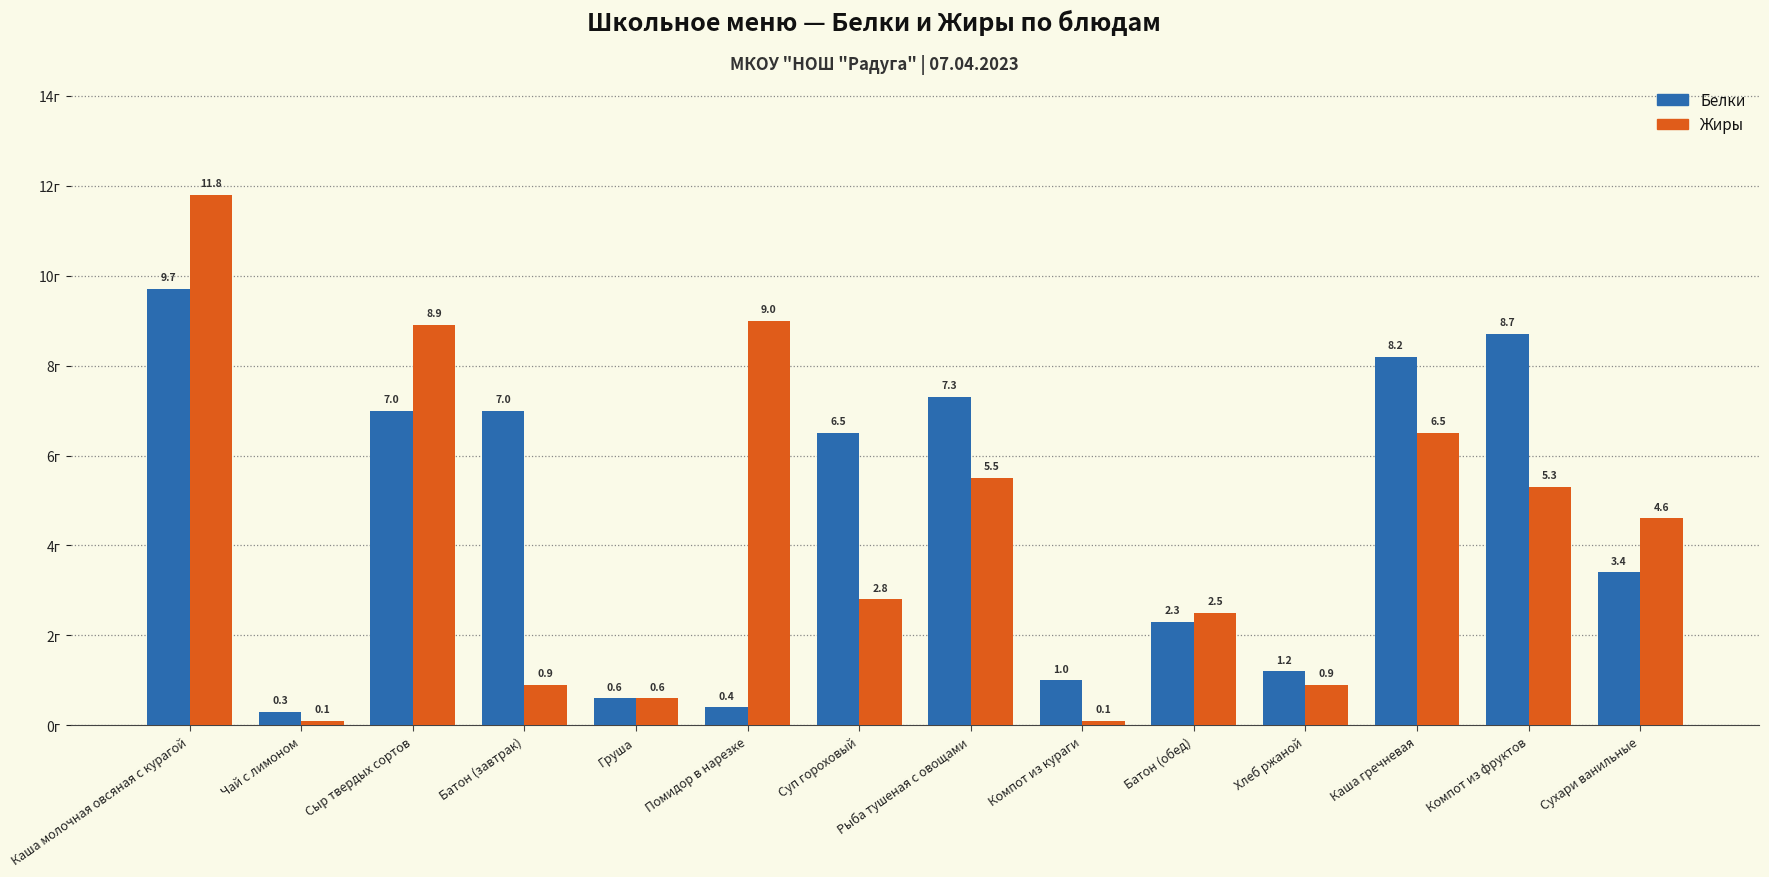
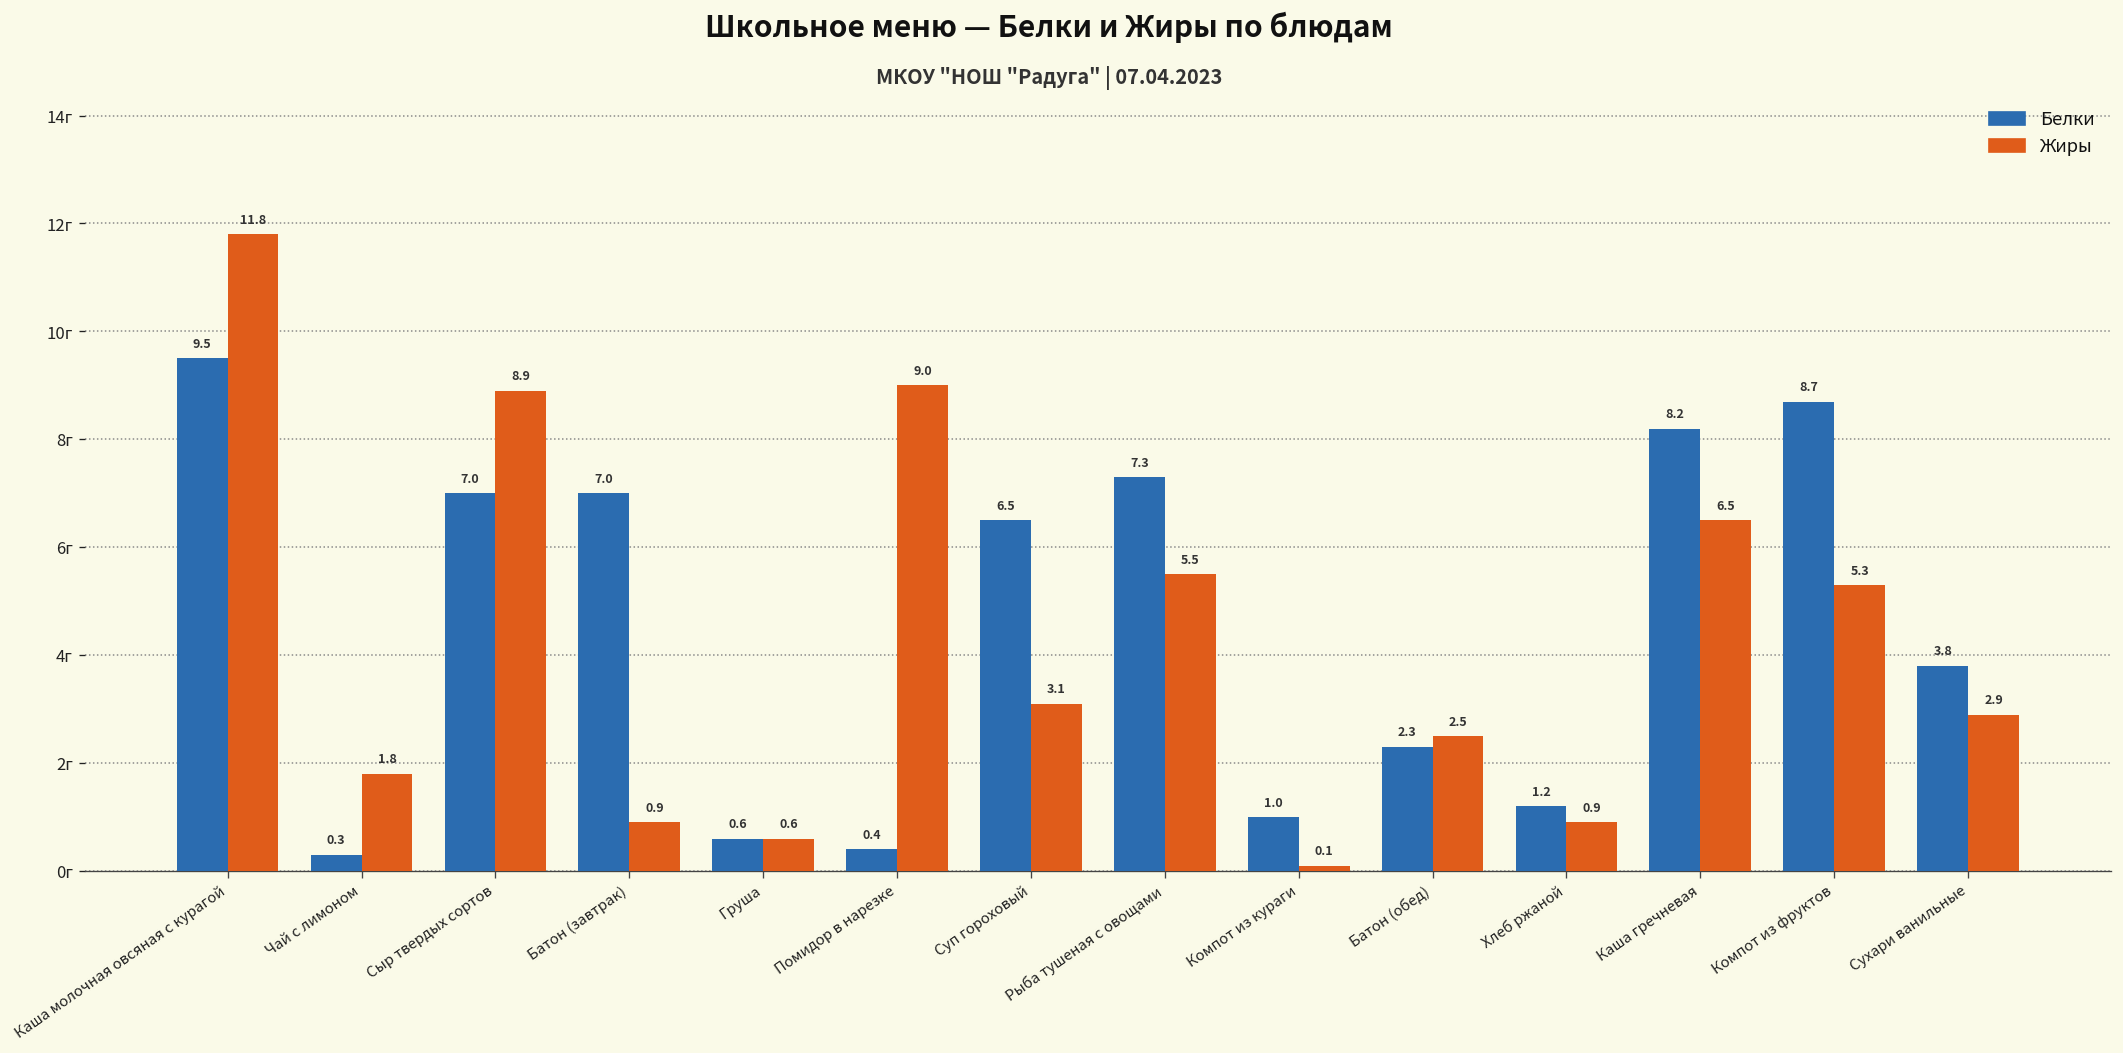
Белки, Каша молочная овсяная с курагой: 9.7 -> 9.5
Жиры, Чай с лимоном: 0.1 -> 1.8
Жиры, Суп гороховый: 2.8 -> 3.1
Белки, Сухари ванильные: 3.4 -> 3.8
Жиры, Сухари ванильные: 4.6 -> 2.9
